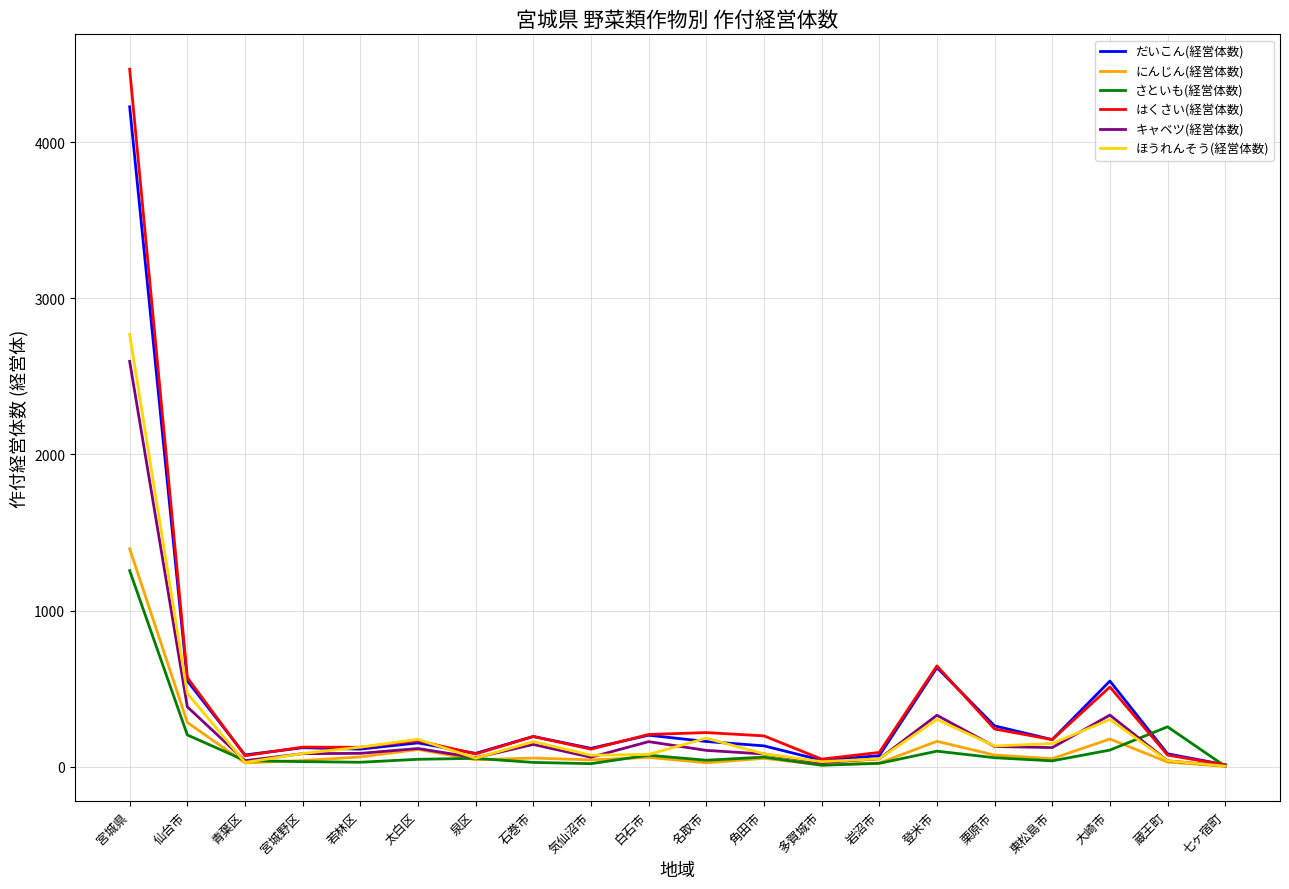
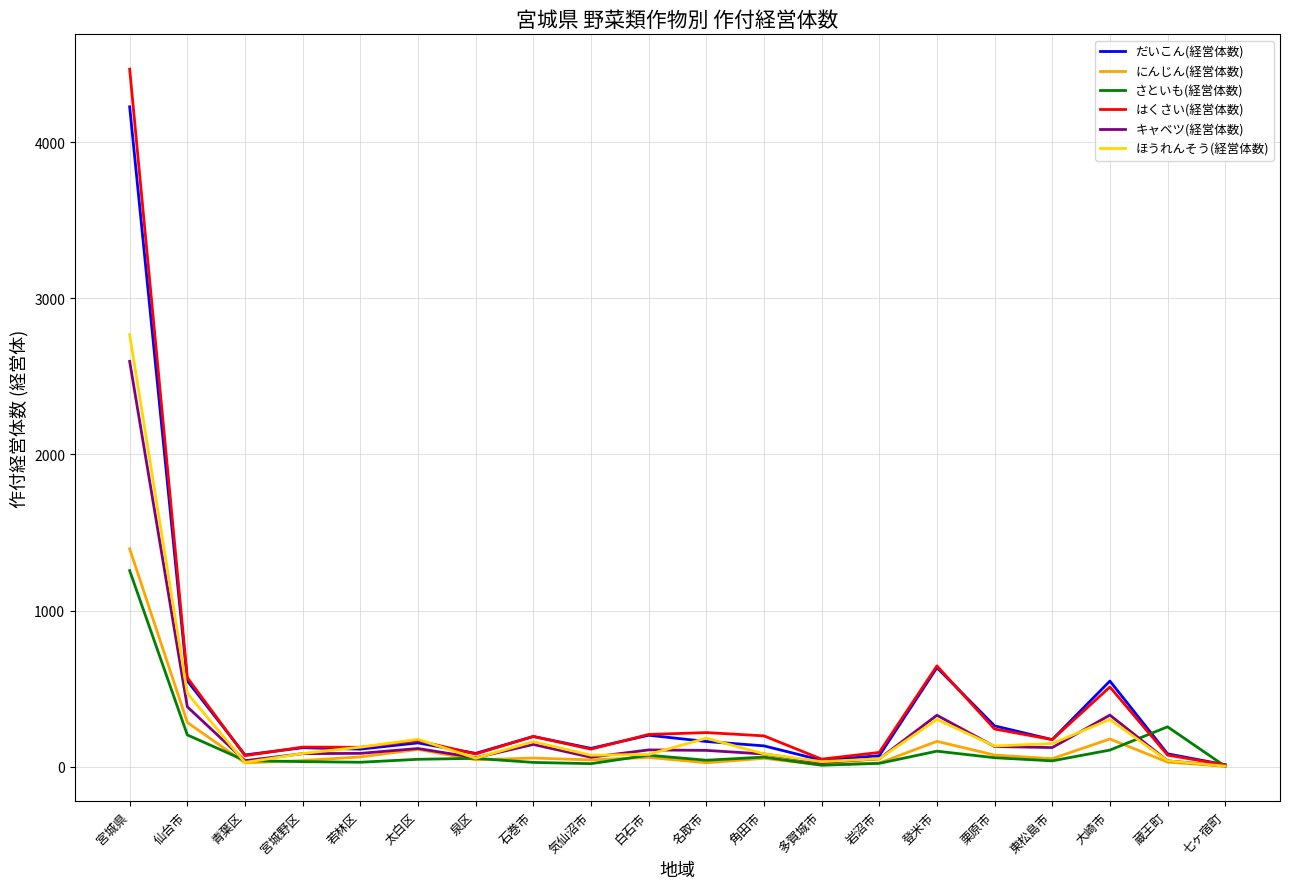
キャベツ(経営体数), 白石市: 160 -> 110
